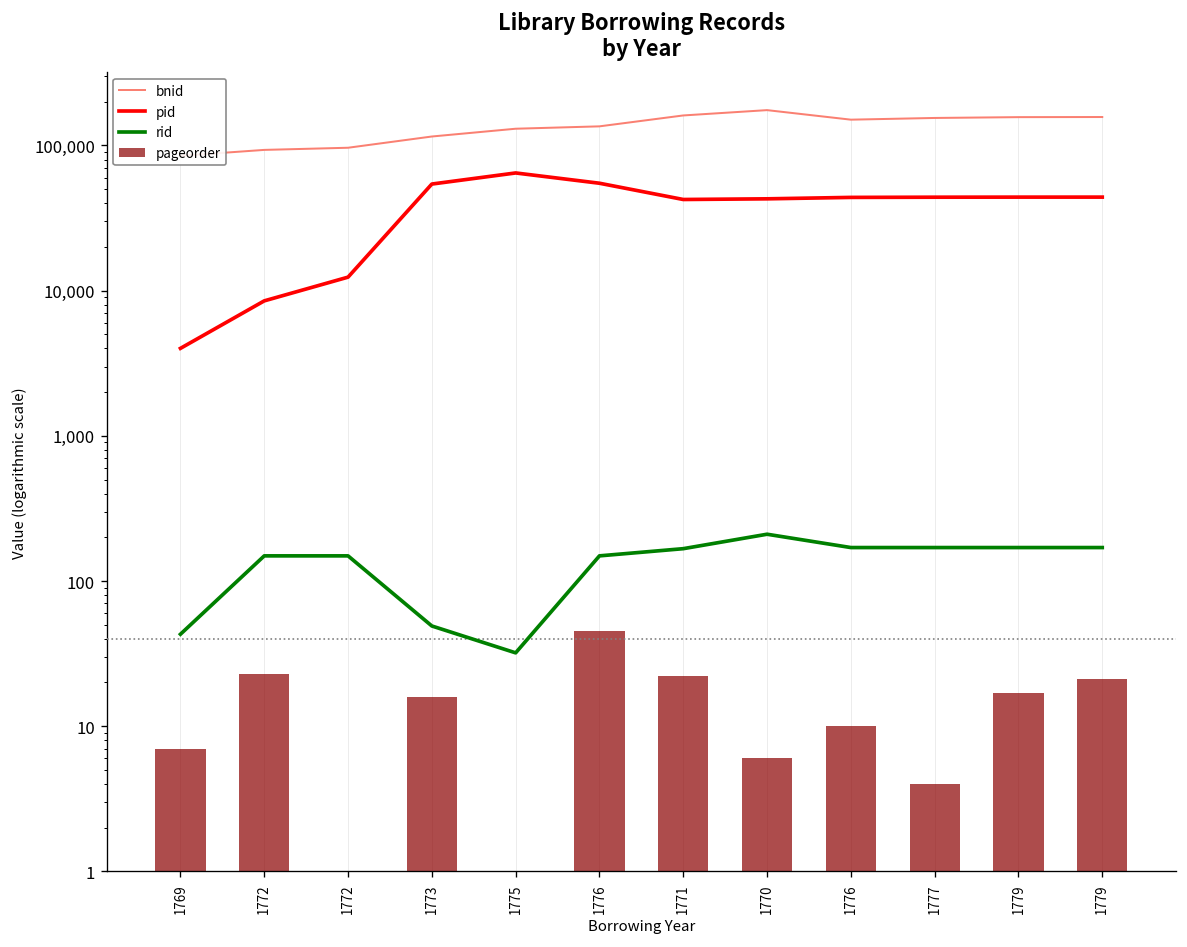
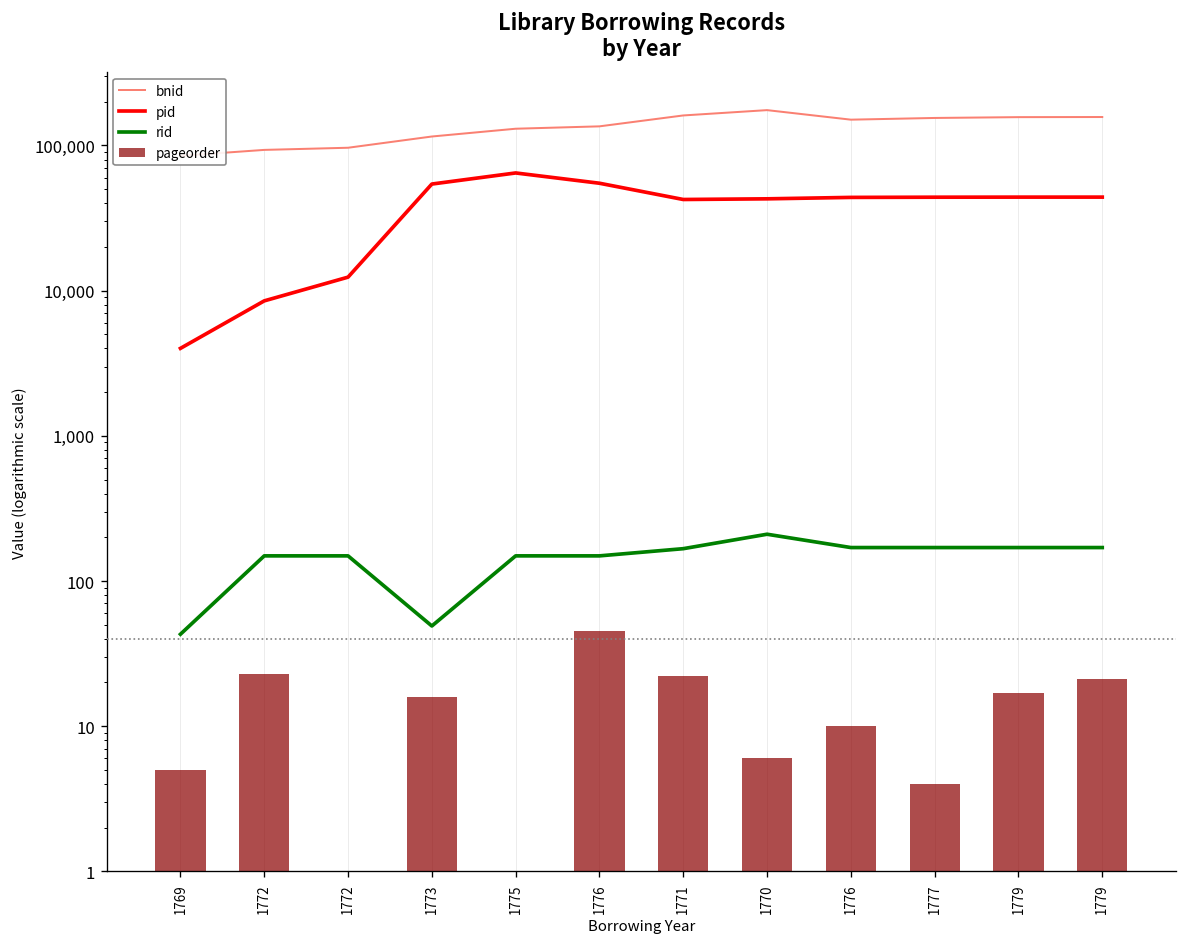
pageorder, 1769: 7 -> 5
rid, 1775: 32 -> 150
